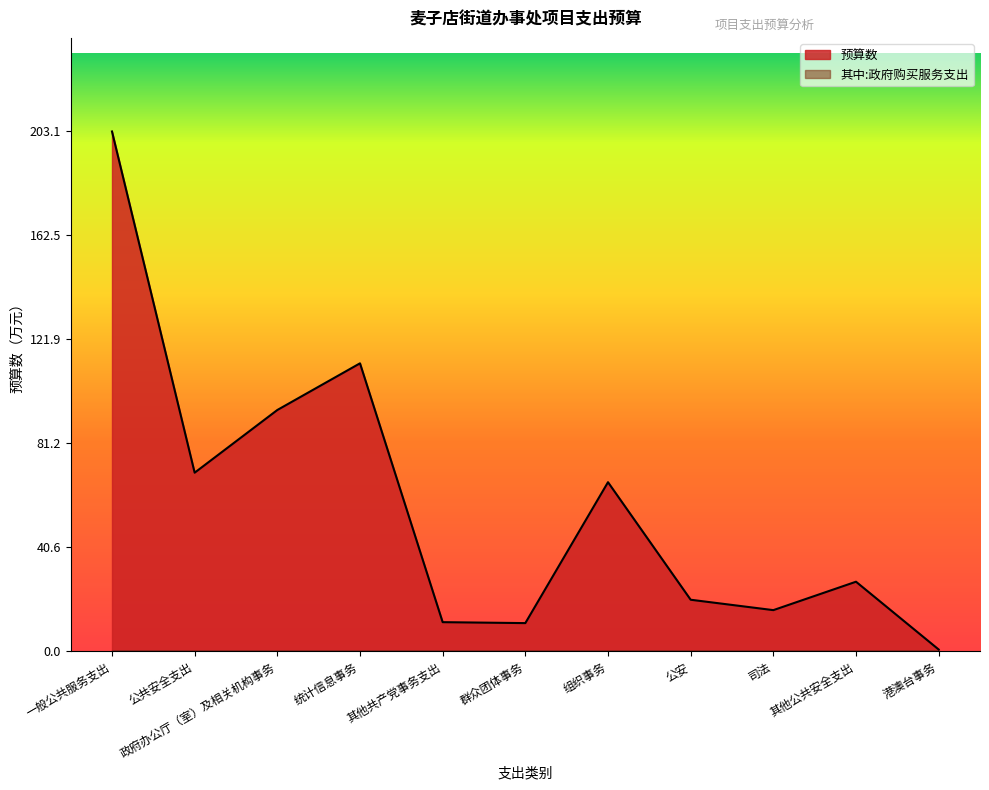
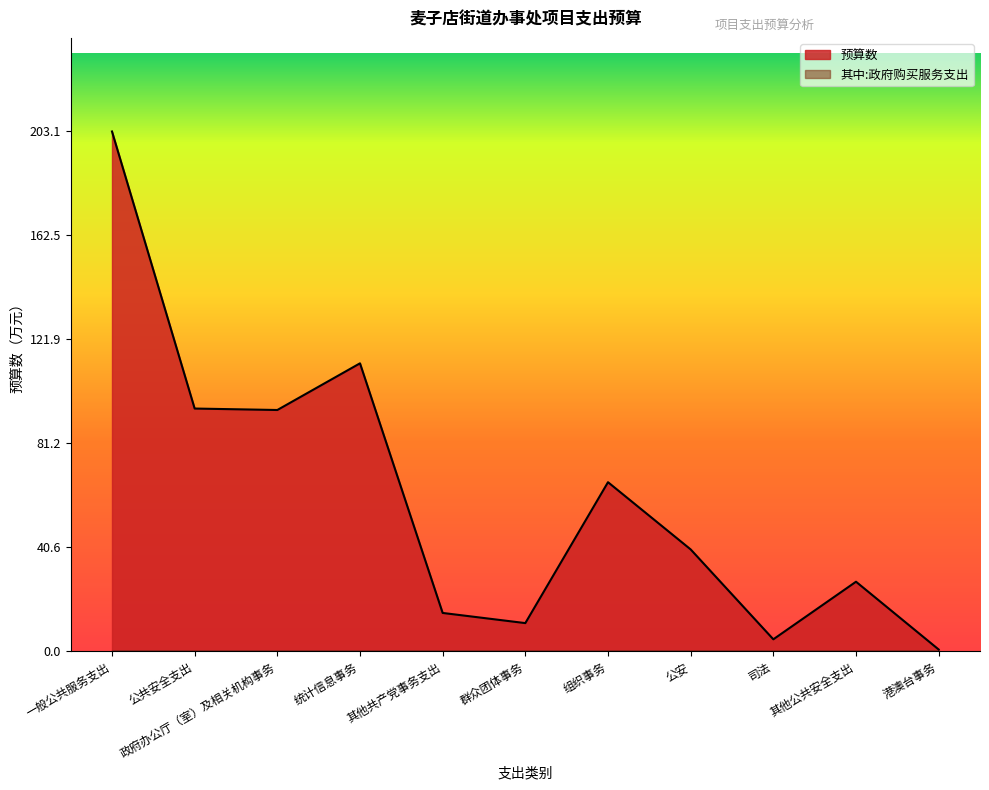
预算数, 公共安全支出: 70 -> 95
预算数, 其他共产党事务支出: 11 -> 15
预算数, 公安: 20 -> 40
预算数, 司法: 16 -> 5
